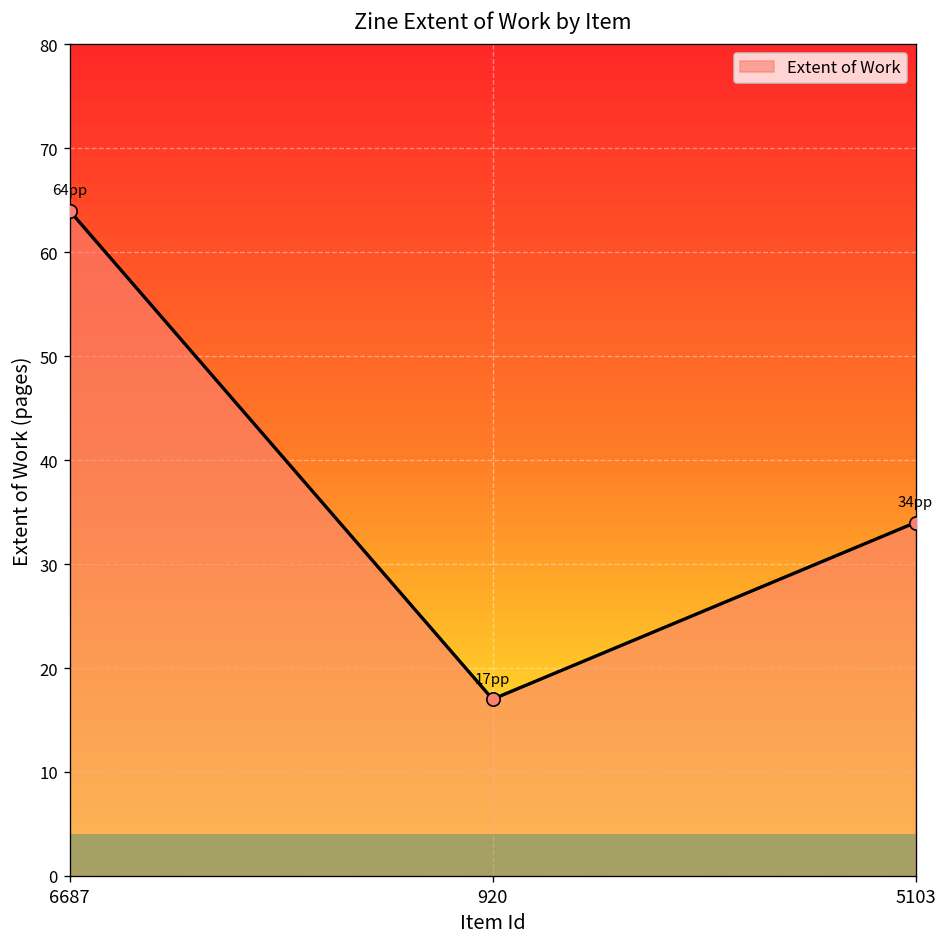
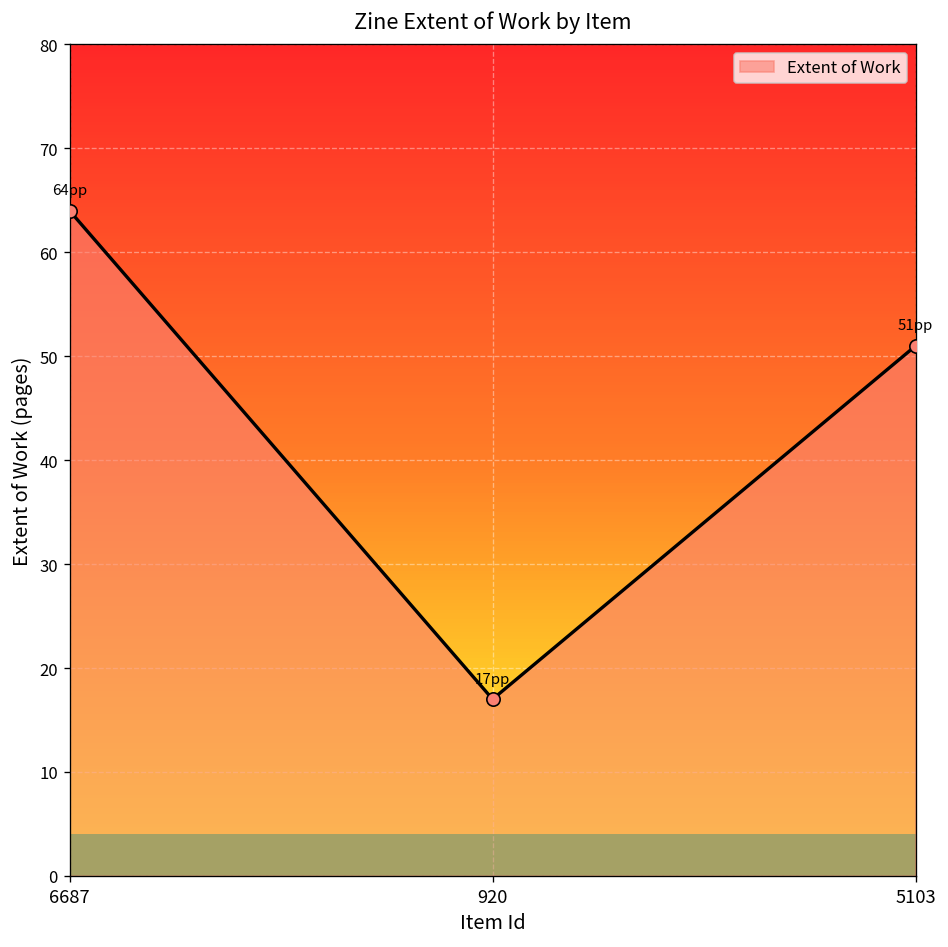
5103: 34 -> 51
